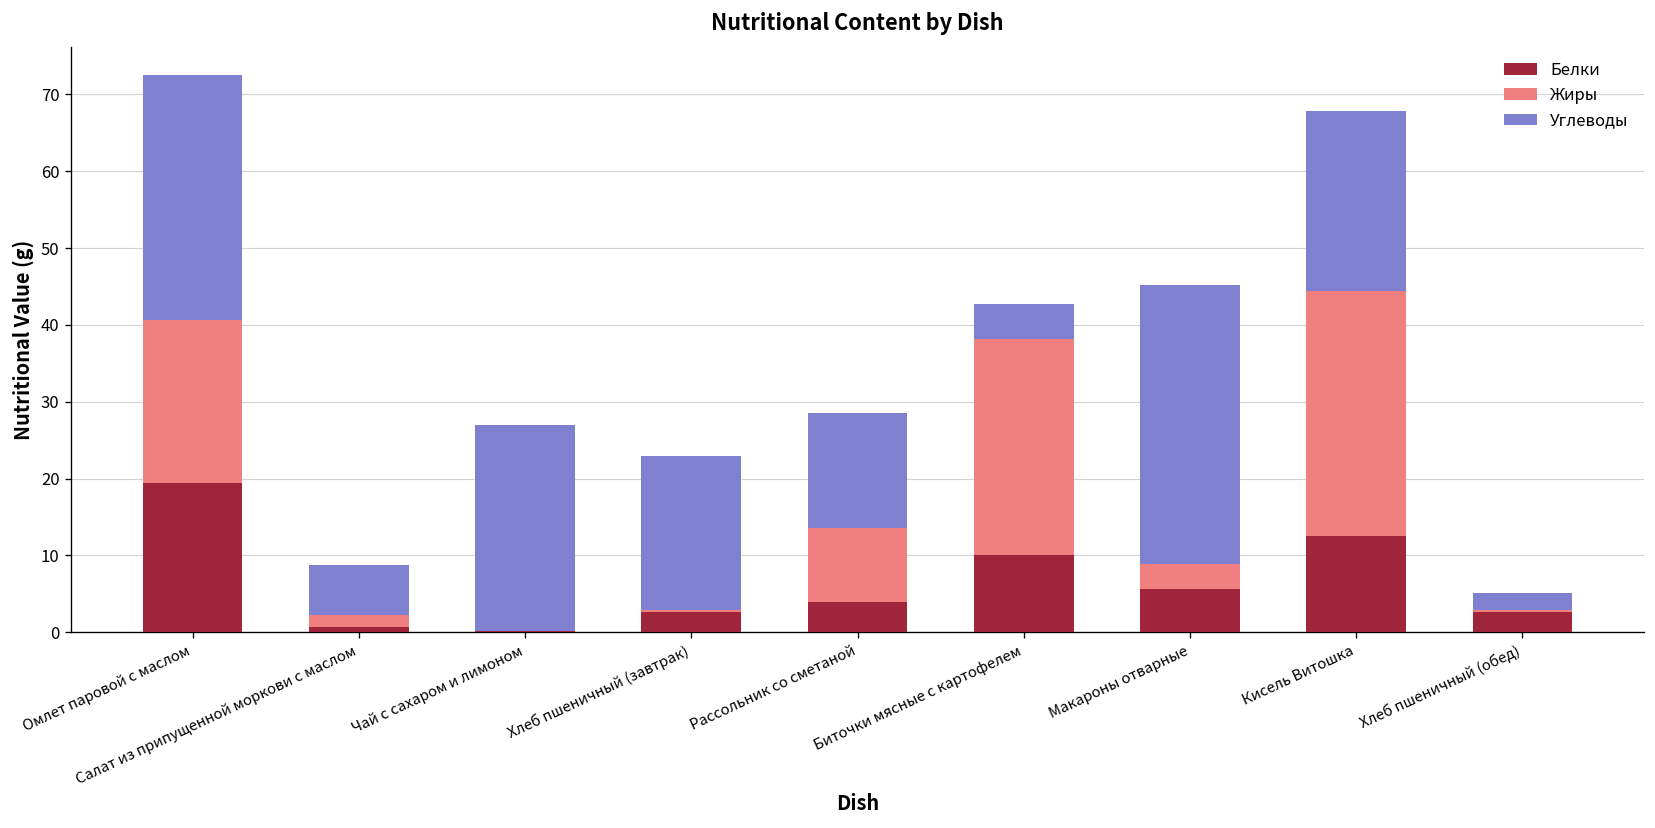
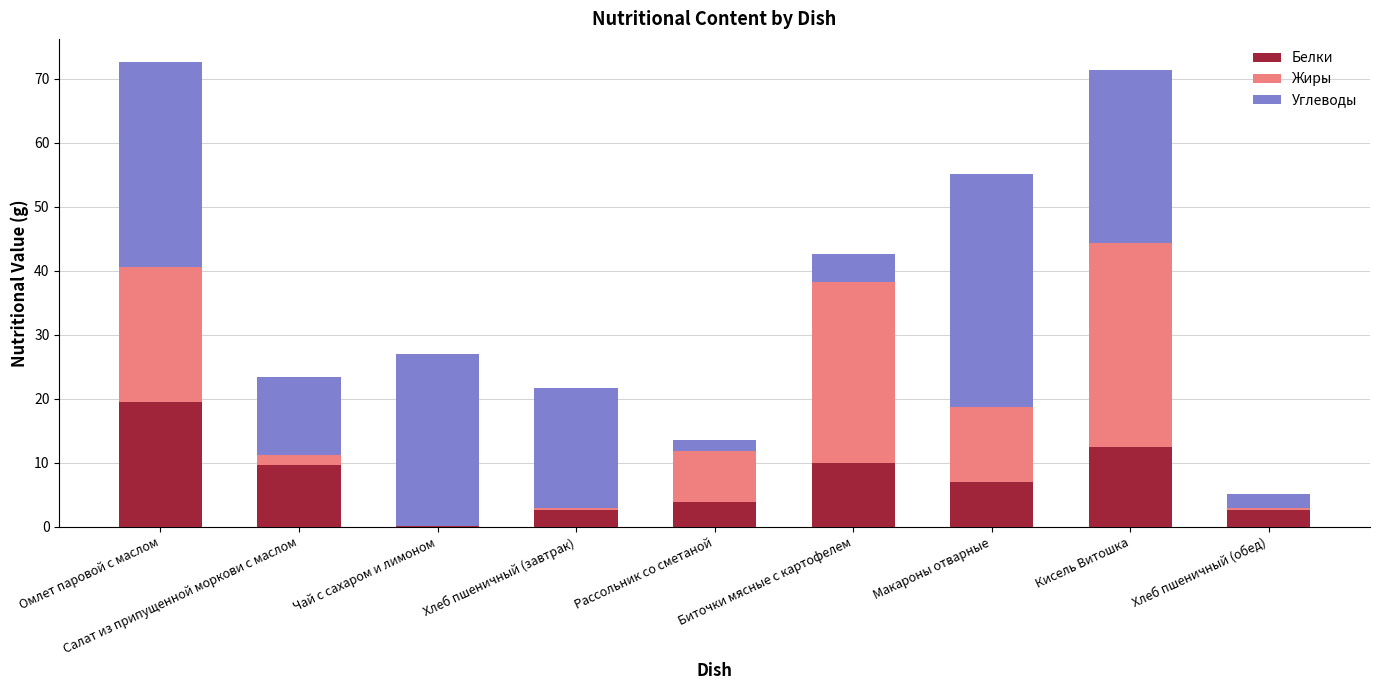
Белки, Салат из припущенной моркови с маслом: 1 -> 10
Углеводы, Салат из припущенной моркови с маслом: 7 -> 12
Углеводы, Хлеб пшеничный (завтрак): 20 -> 19
Жиры, Рассольник со сметаной: 10 -> 8
Углеводы, Рассольник со сметаной: 15 -> 2
Белки, Макароны отварные: 6 -> 7
Жиры, Макароны отварные: 3 -> 12
Углеводы, Кисель Витошка: 23 -> 27
